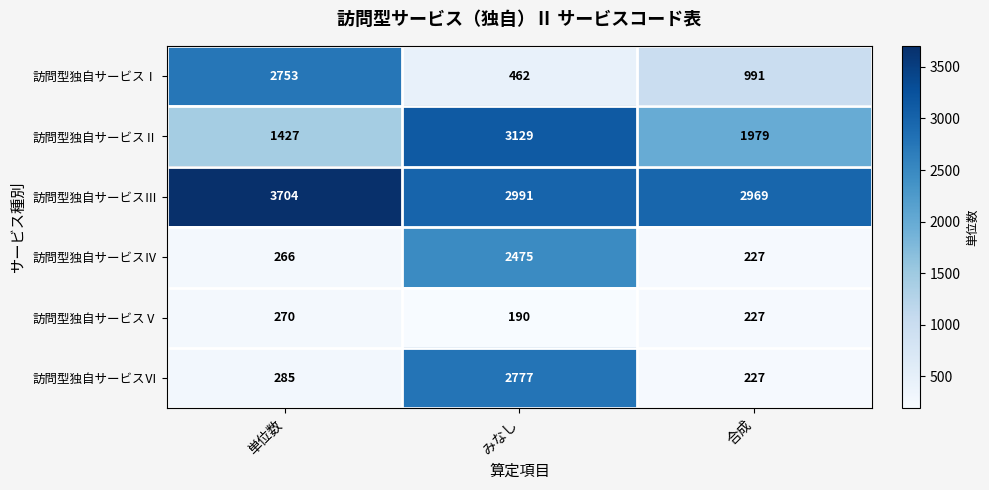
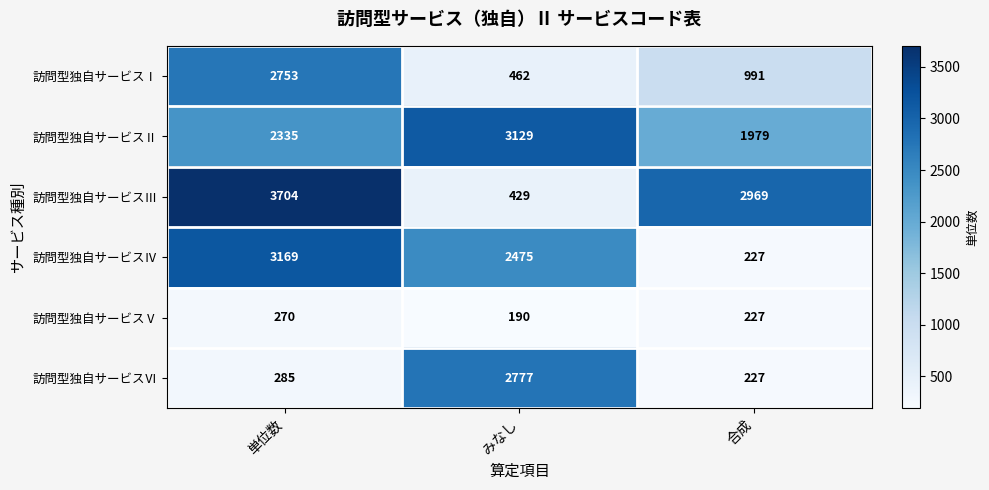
訪問型独自サービスⅡ, 単位数: 1427 -> 2335
訪問型独自サービスⅢ, みなし: 2991 -> 429
訪問型独自サービスⅣ, 単位数: 266 -> 3169
